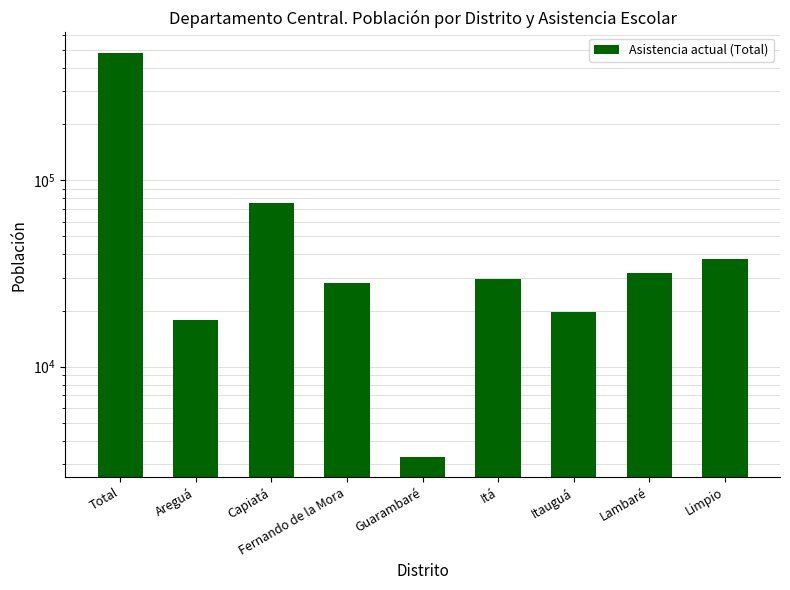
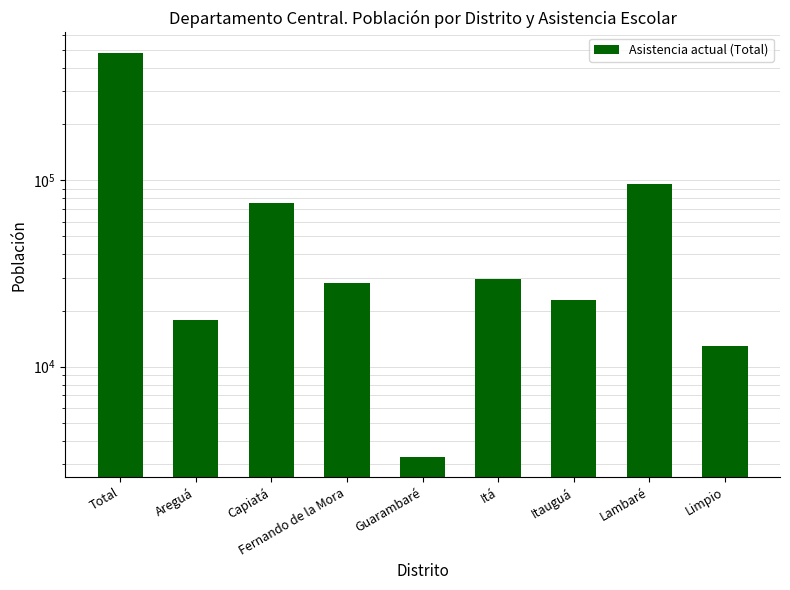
Itauguá: 20000 -> 23000
Lambaré: 32000 -> 90000
Limpio: 38000 -> 13000
